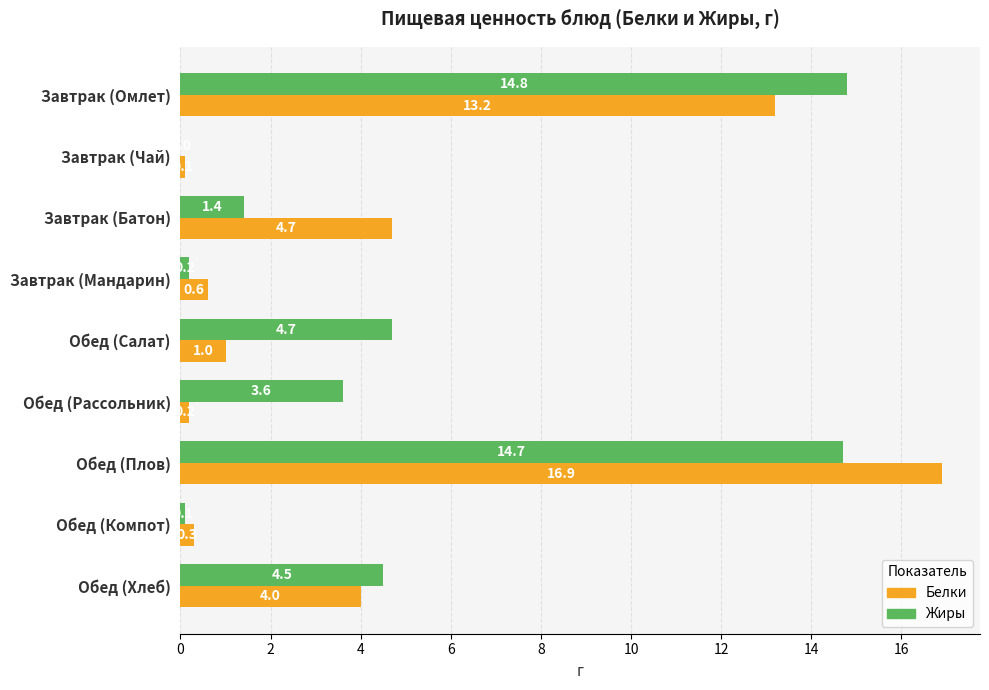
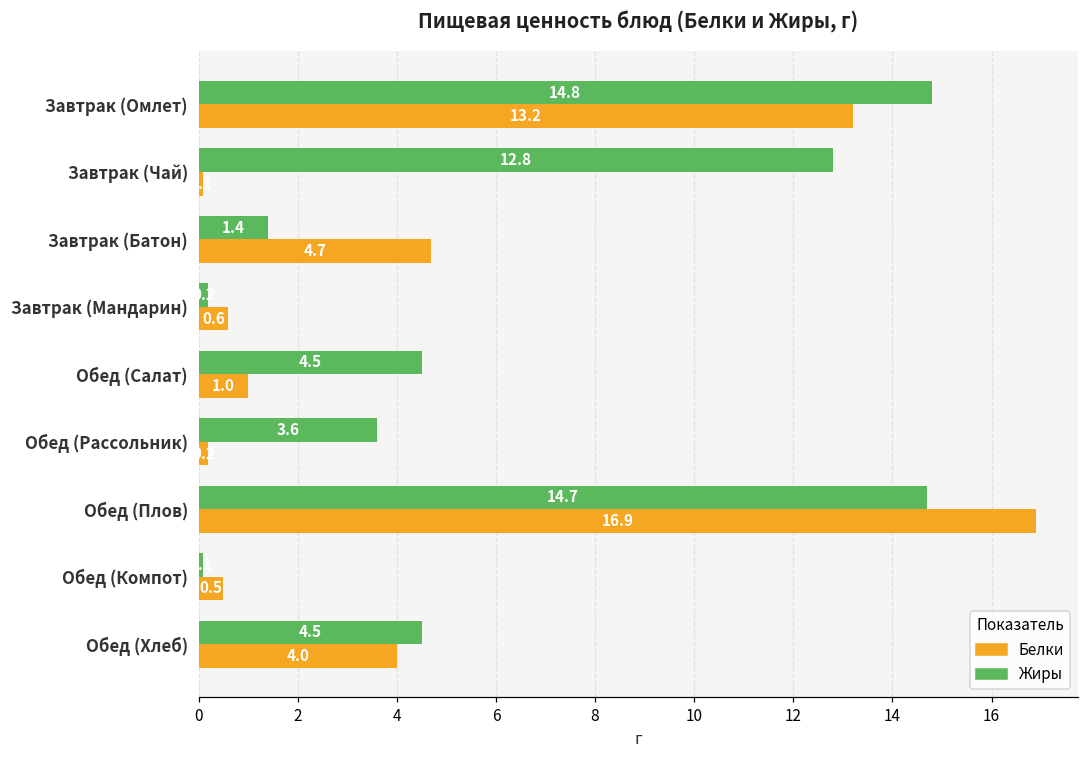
Жиры, Завтрак (Чай): 0.0 -> 12.8
Жиры, Обед (Салат): 4.7 -> 4.5
Белки, Обед (Компот): 0.3 -> 0.5
